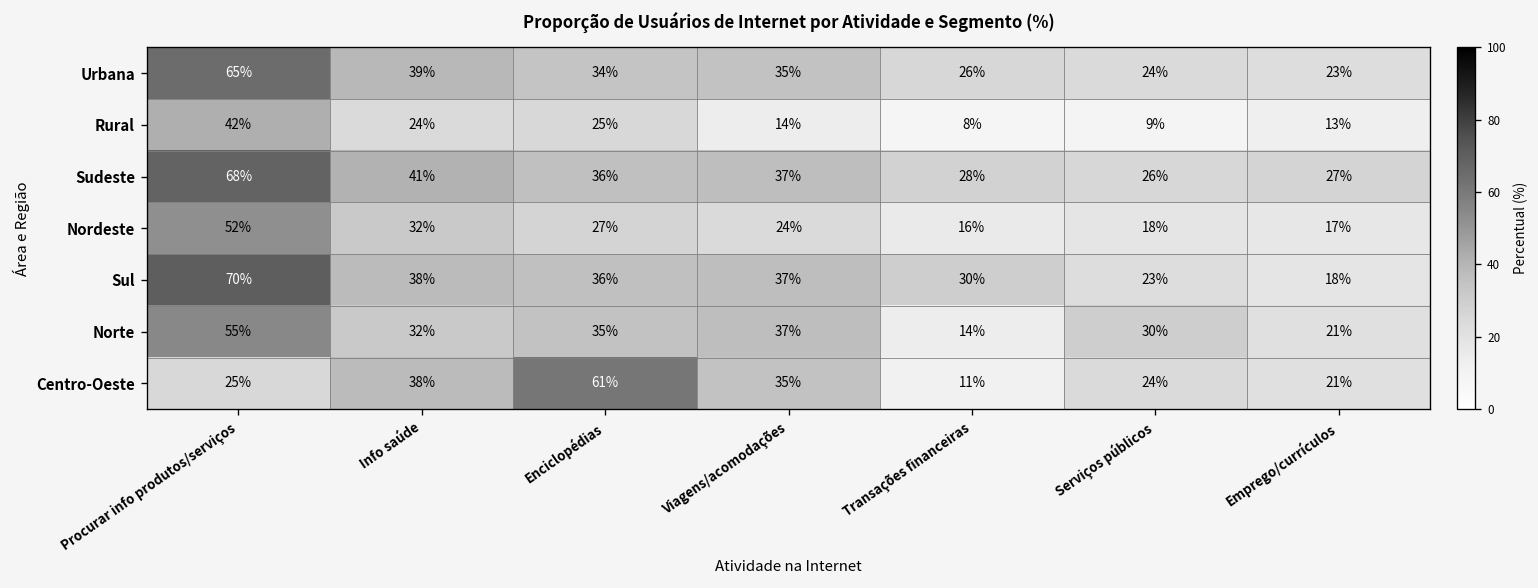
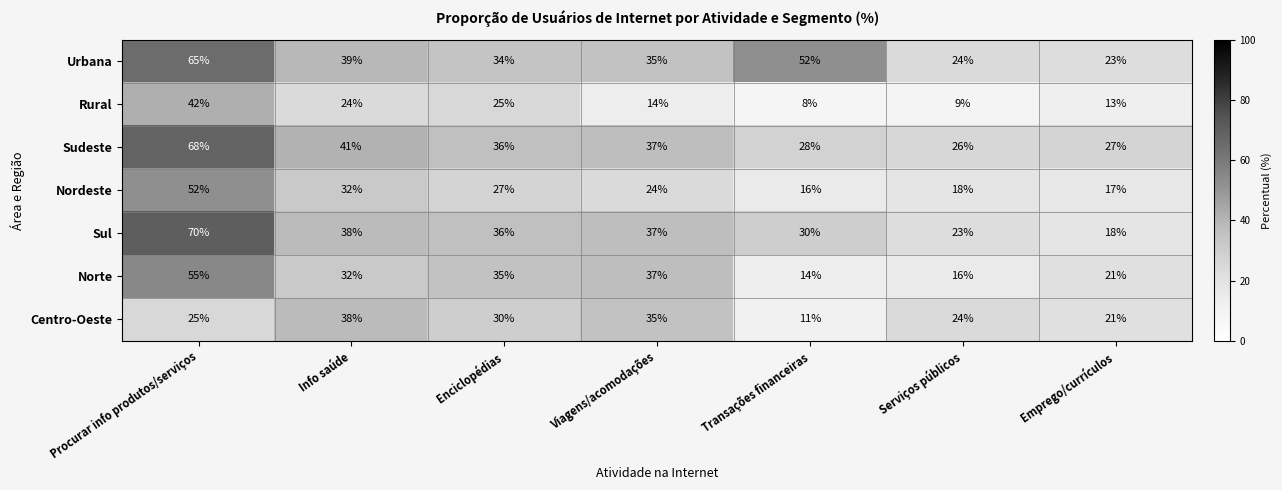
Urbana, Transações financeiras: 26% -> 52%
Norte, Serviços públicos: 30% -> 16%
Centro-Oeste, Enciclopédias: 61% -> 30%
